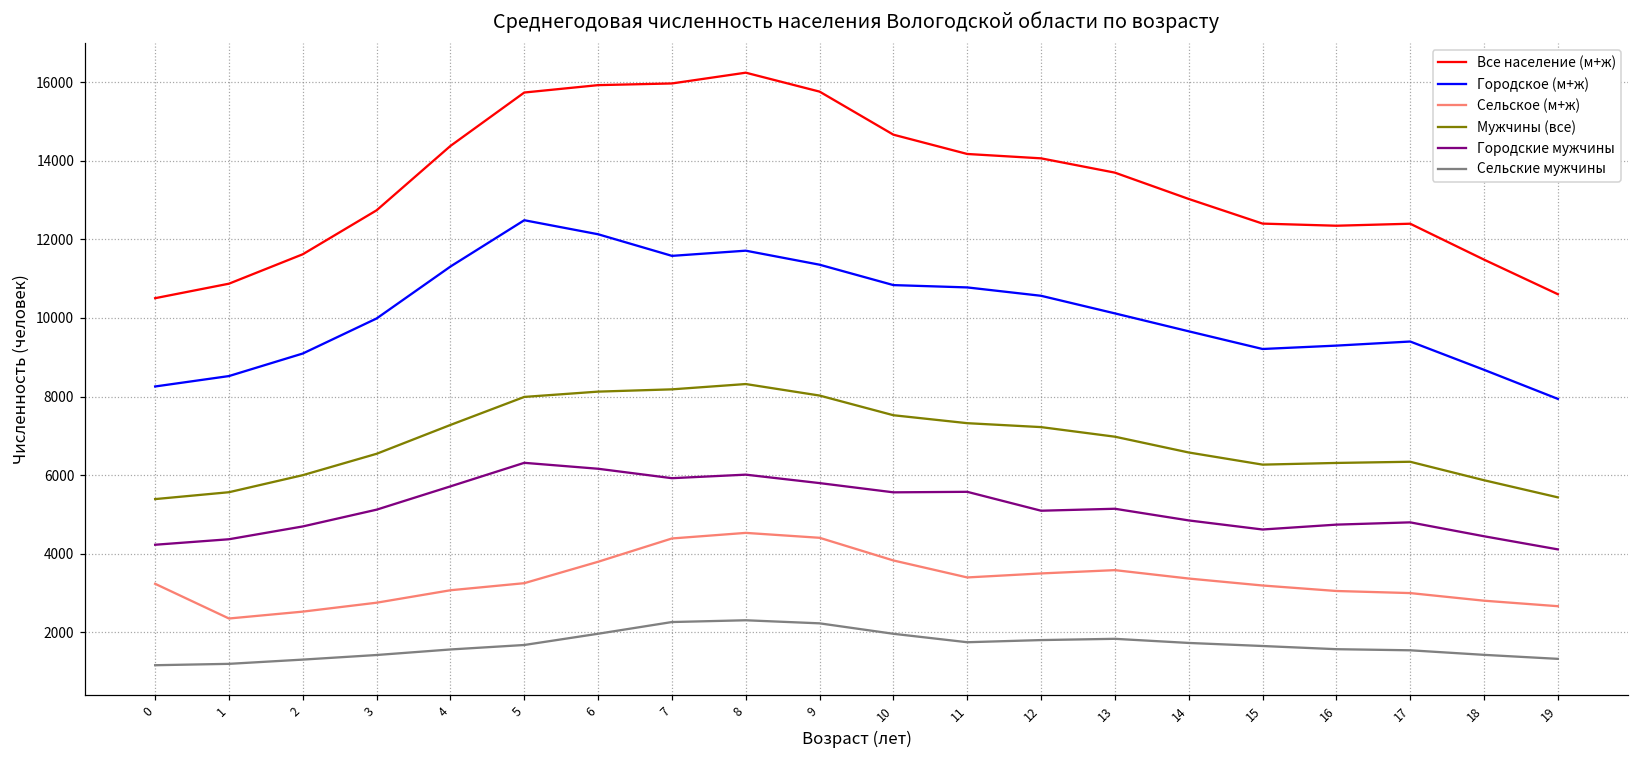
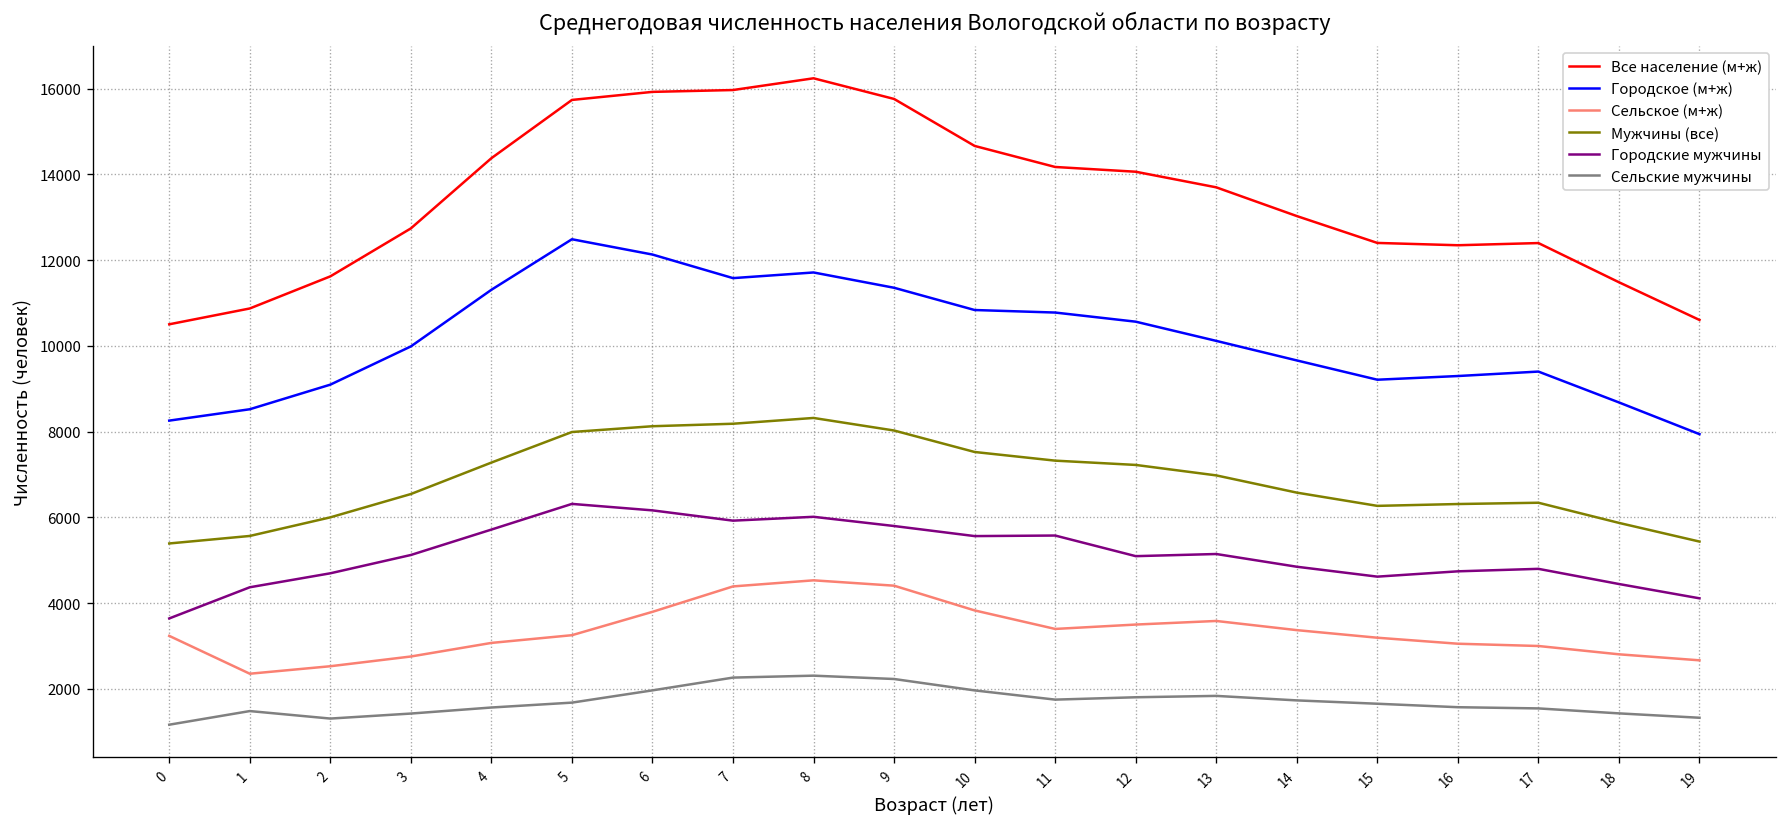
Городские мужчины, 0: 4200 -> 3600
Сельские мужчины, 1: 1200 -> 1500
